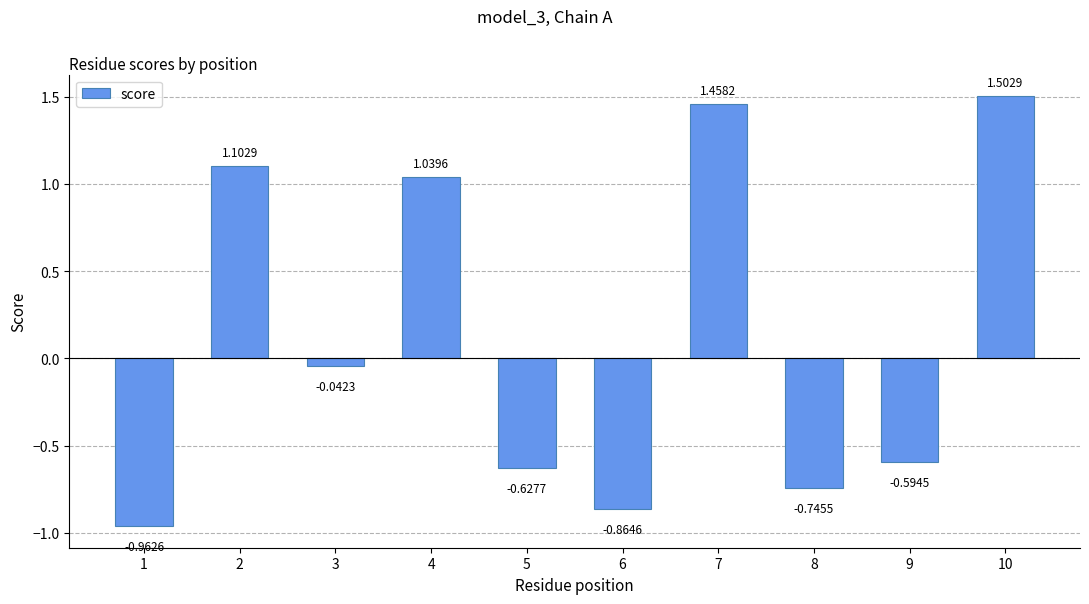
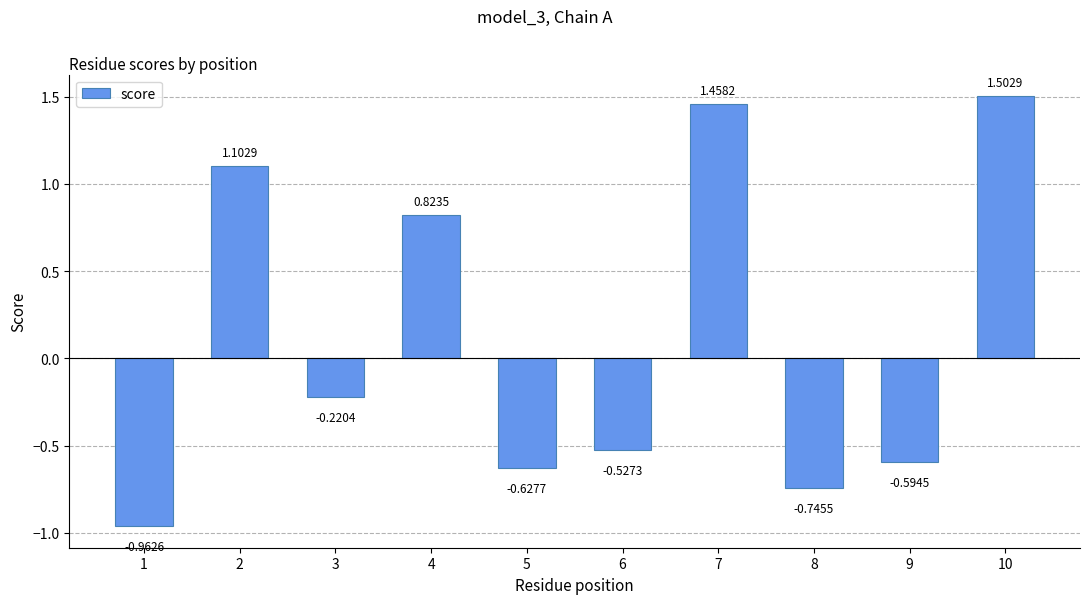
3: -0.0423 -> -0.2204
4: 1.0396 -> 0.8235
6: -0.8646 -> -0.5273
